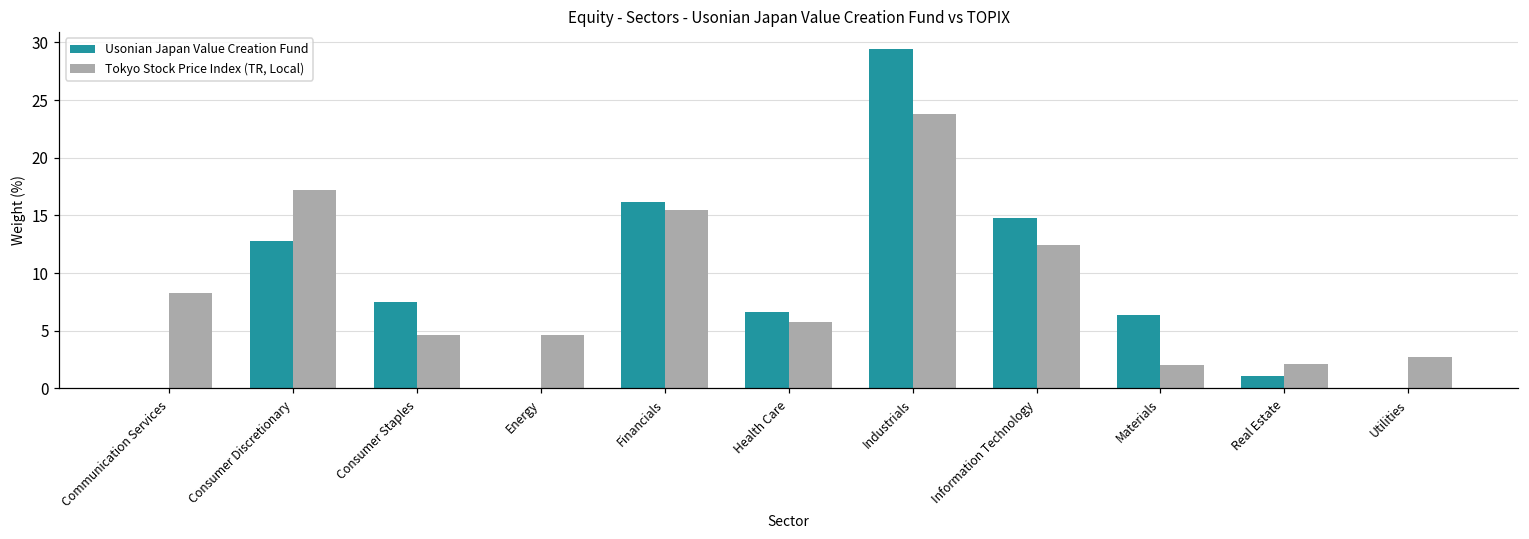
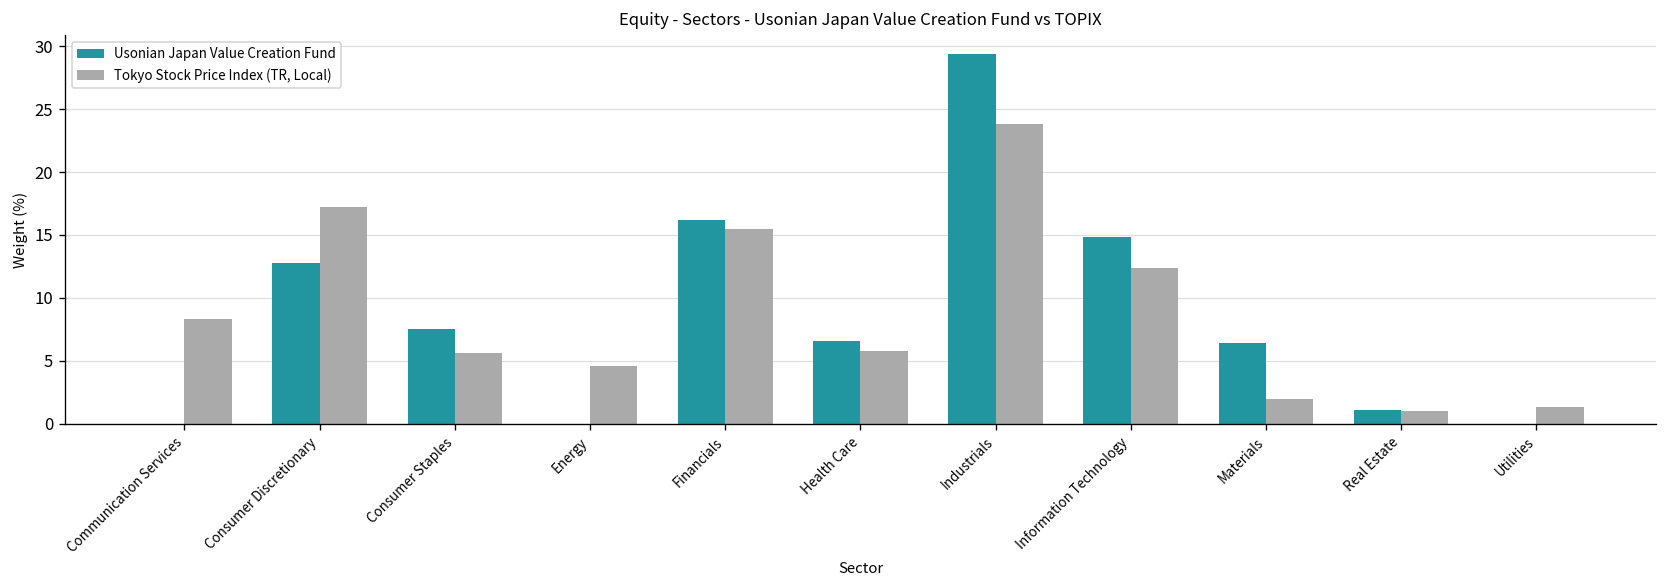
Tokyo Stock Price Index (TR, Local), Consumer Staples: 4.6 -> 5.6
Tokyo Stock Price Index (TR, Local), Real Estate: 2.1 -> 1.0
Tokyo Stock Price Index (TR, Local), Utilities: 2.7 -> 1.3
